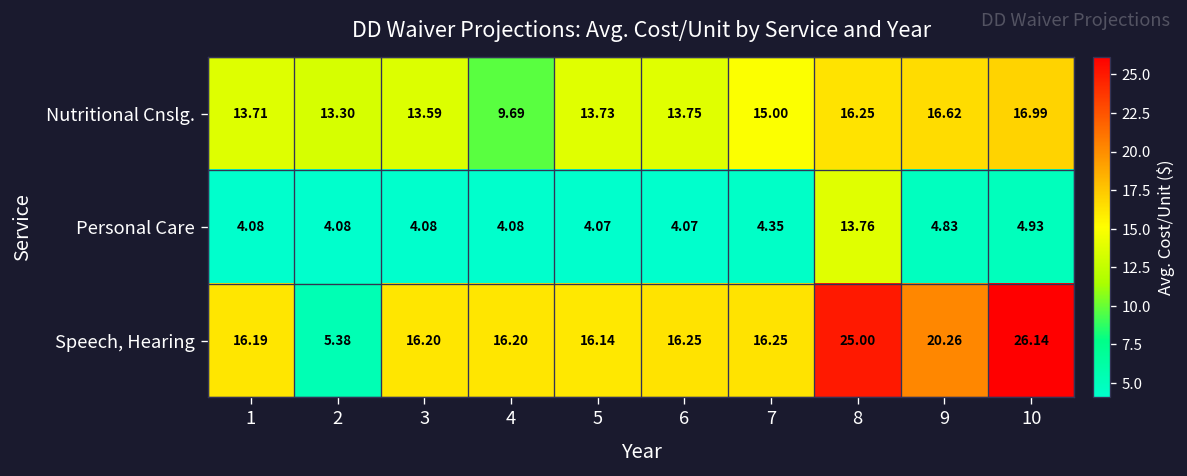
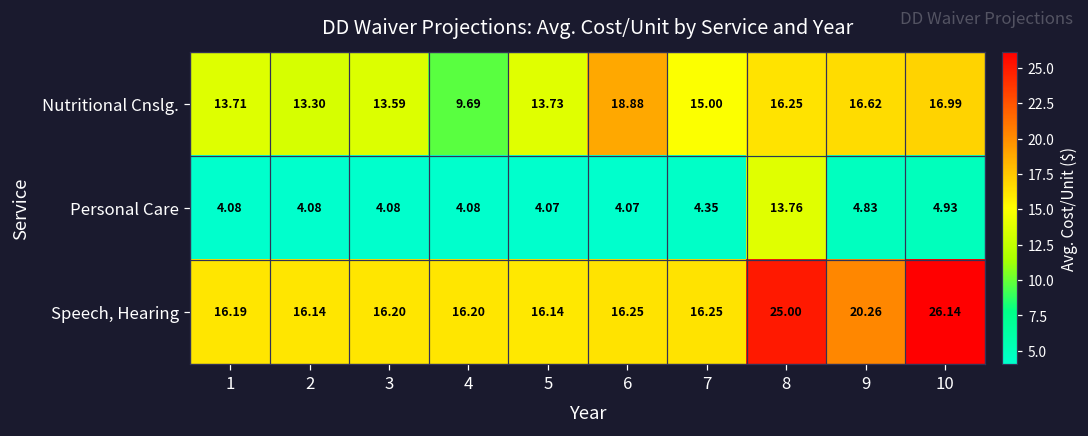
Nutritional Cnslg., 6: 13.75 -> 18.88
Speech, Hearing, 2: 5.38 -> 16.14
